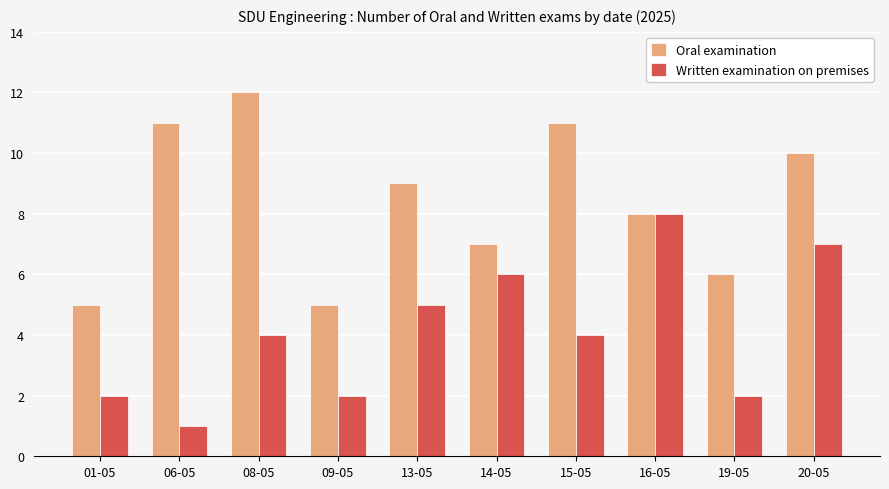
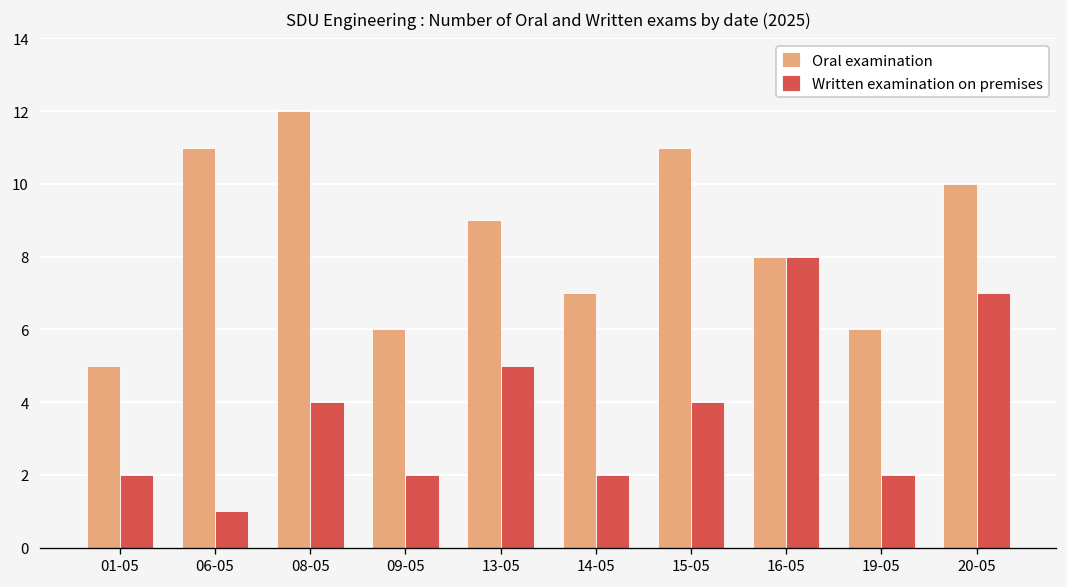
Oral examination, 09-05: 5 -> 6
Written examination on premises, 14-05: 6 -> 2
